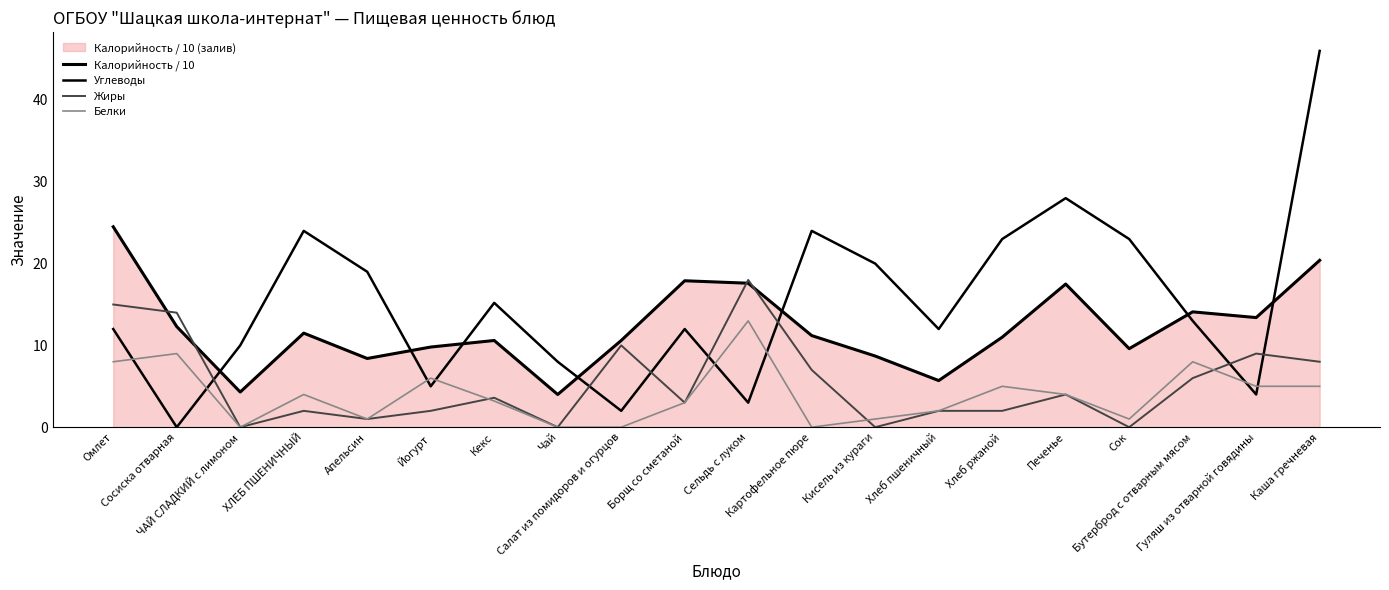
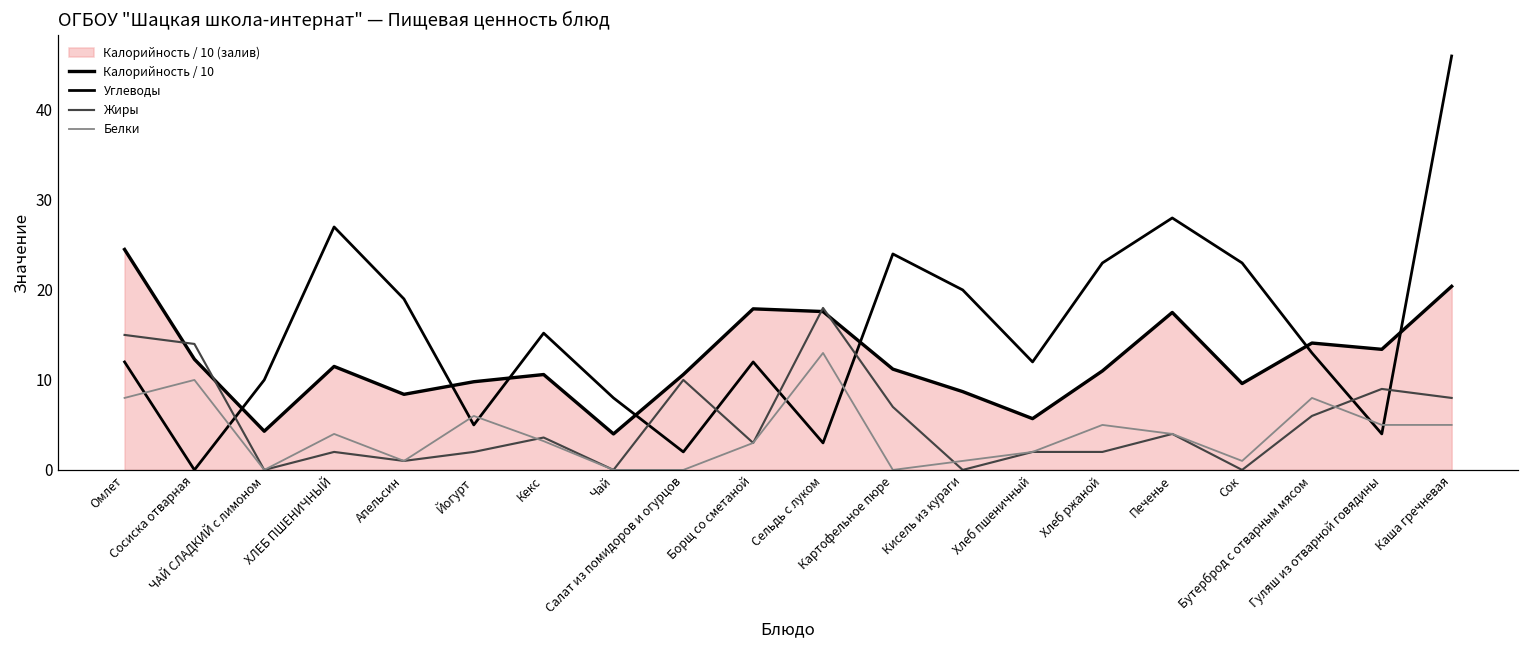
Белки, Сосиска отварная: 9 -> 10
Углеводы, ХЛЕБ ПШЕНИЧНЫЙ: 24 -> 27
